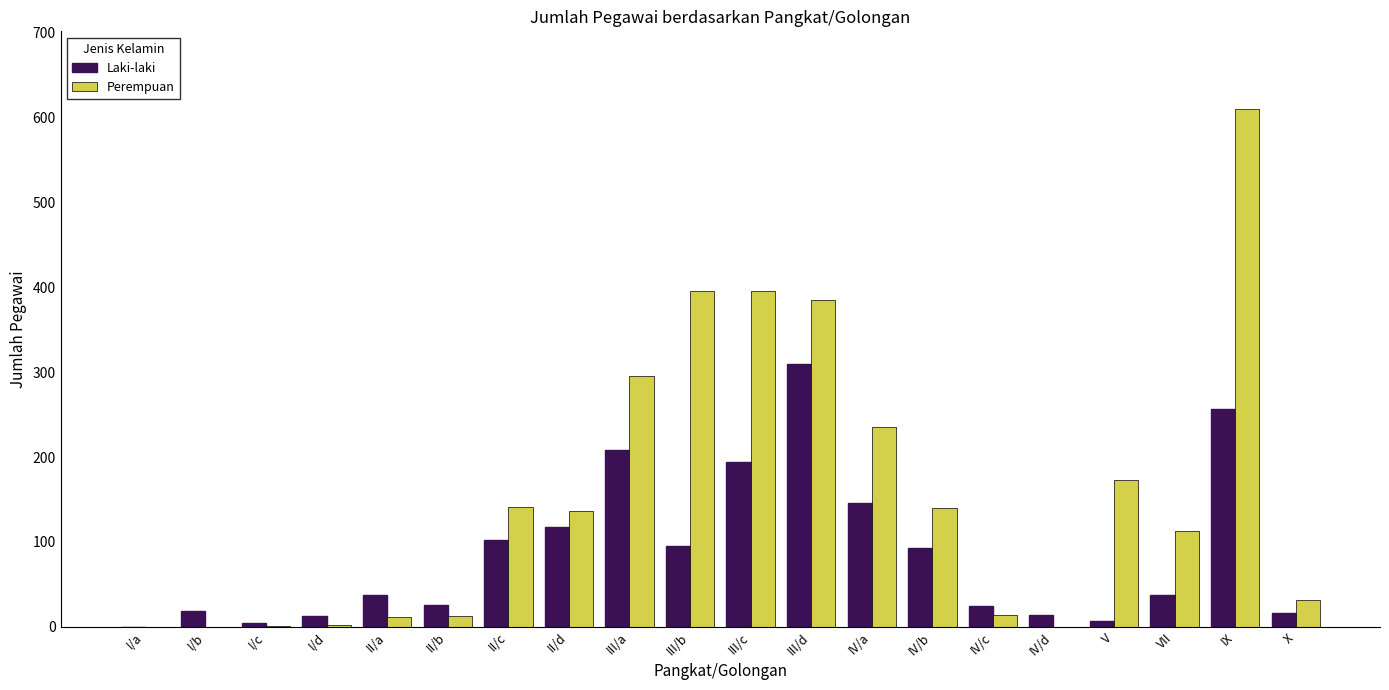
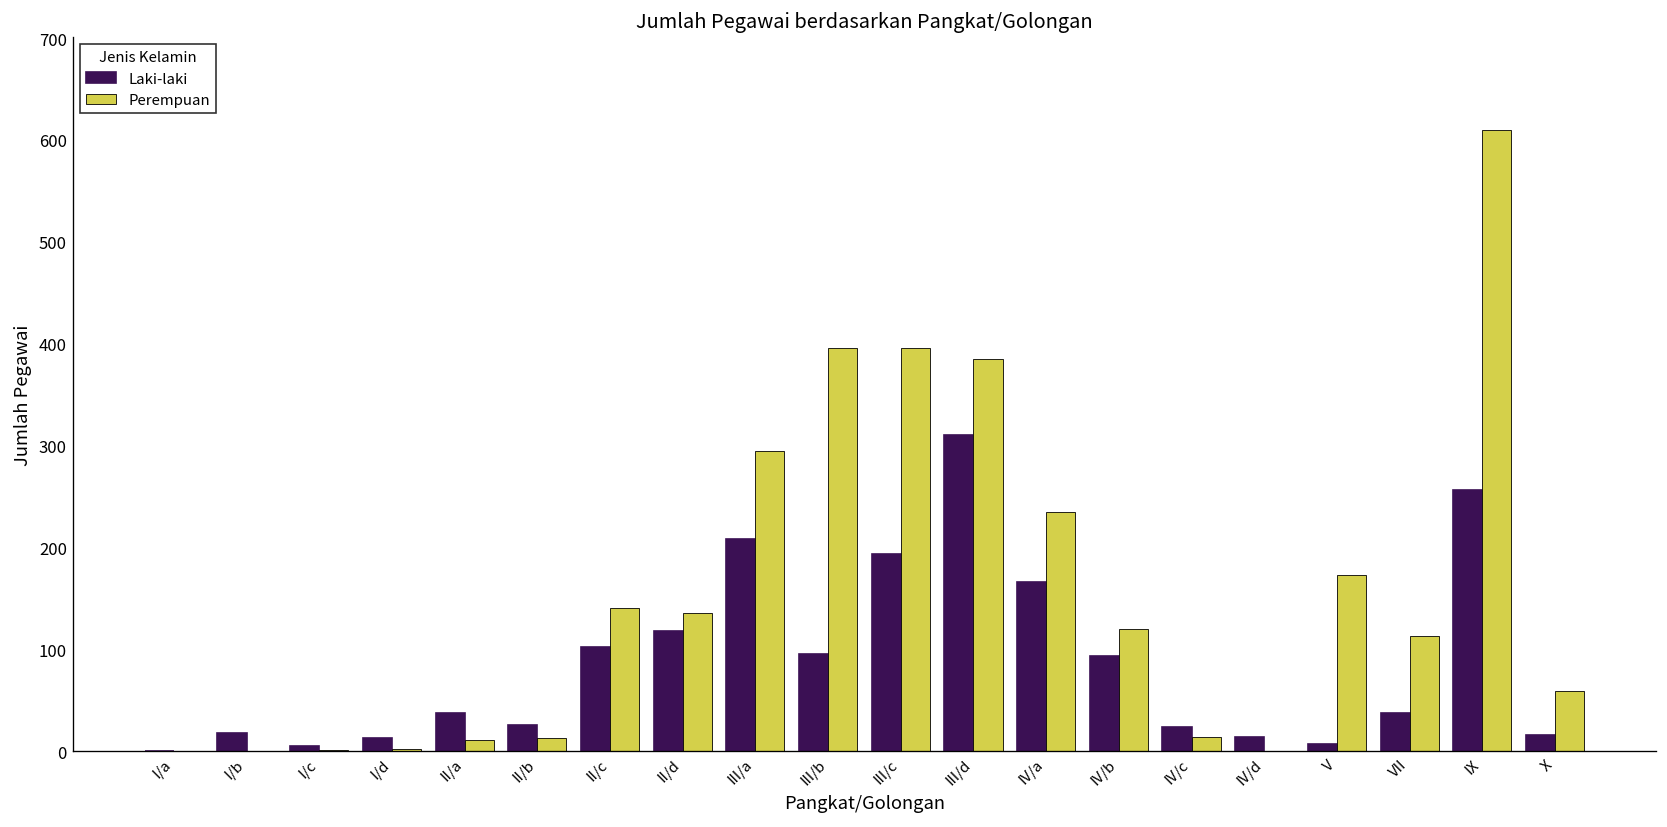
Laki-laki, IV/a: 150 -> 170
Perempuan, IV/b: 140 -> 120
Perempuan, X: 30 -> 60
